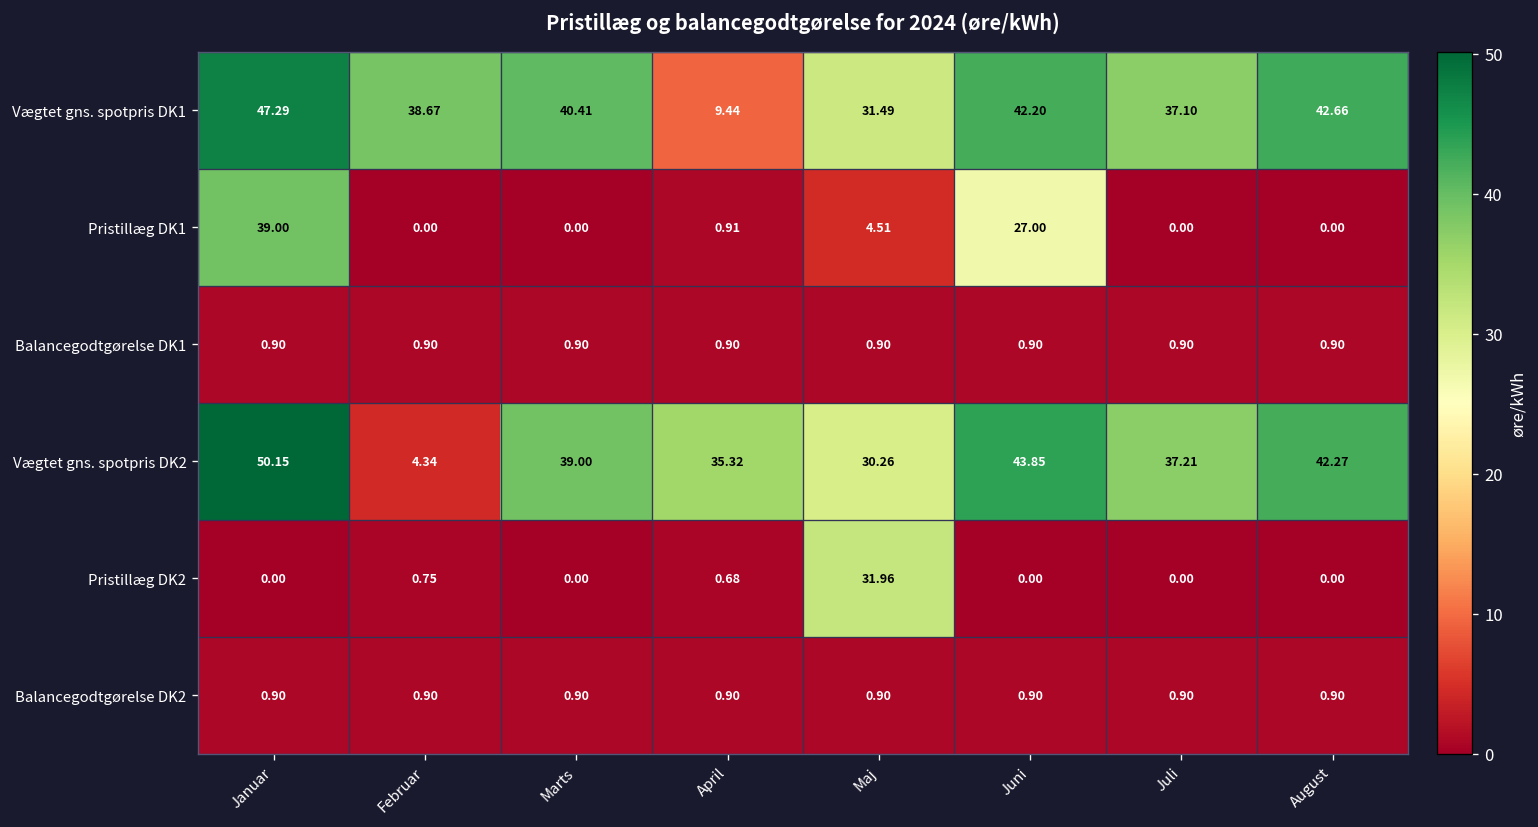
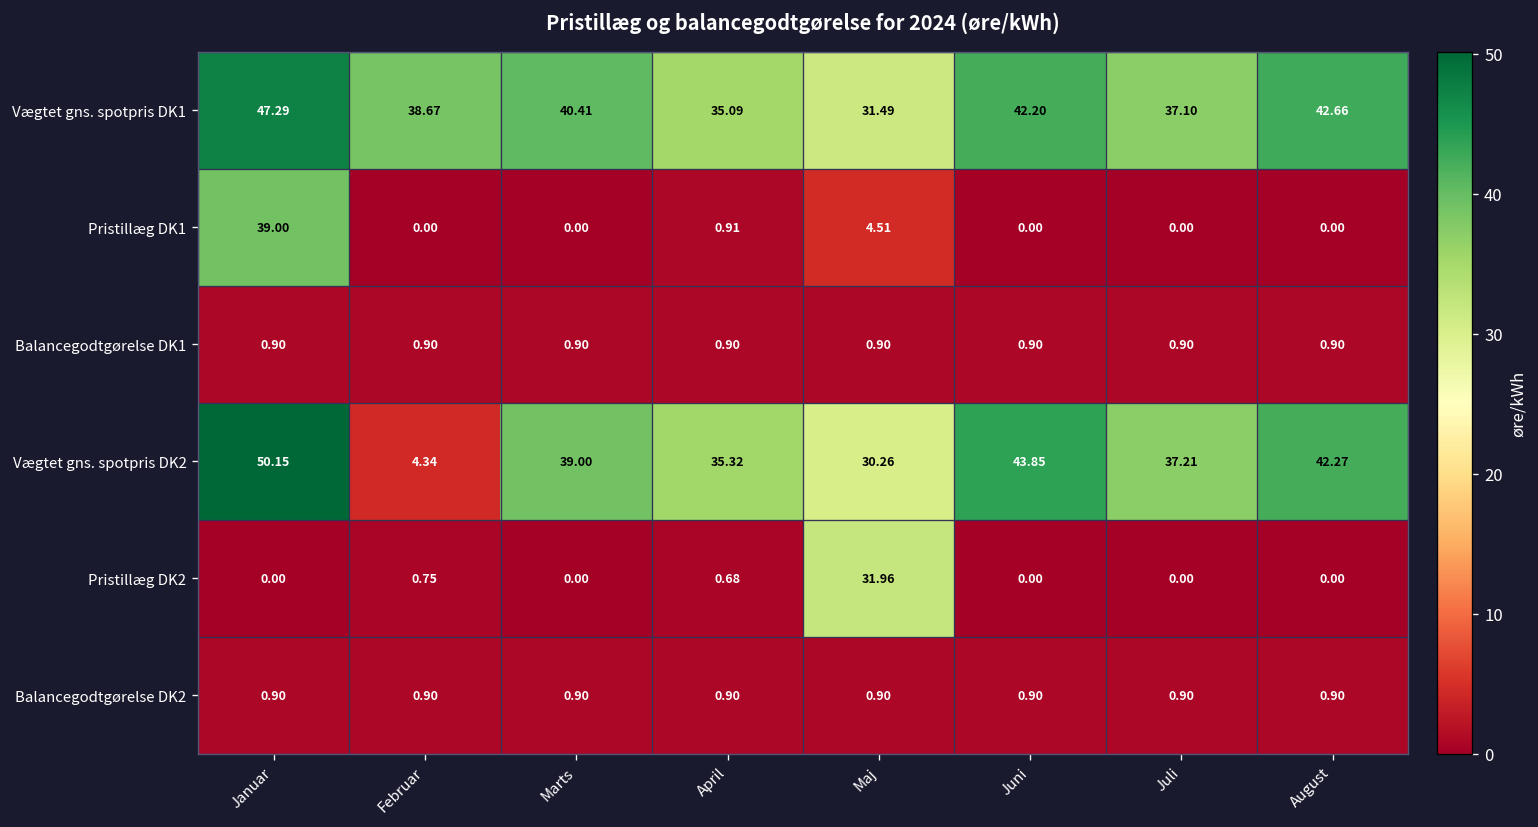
Vægtet gns. spotpris DK1, April: 9.44 -> 35.09
Pristillæg DK1, Juni: 27.00 -> 0.00
